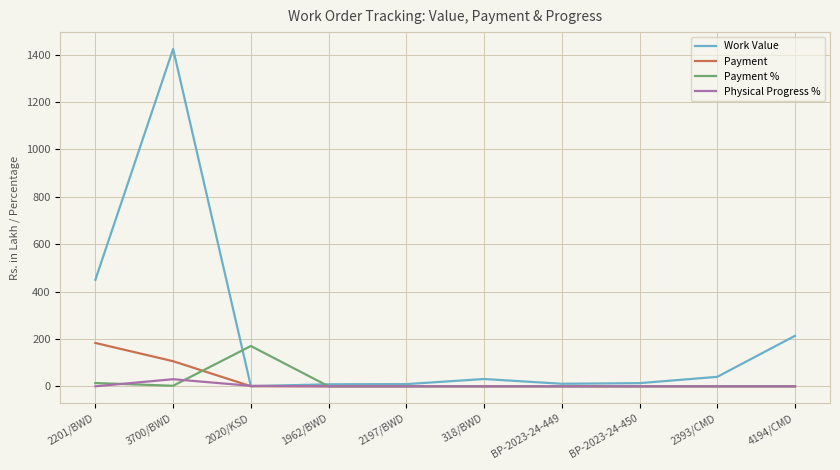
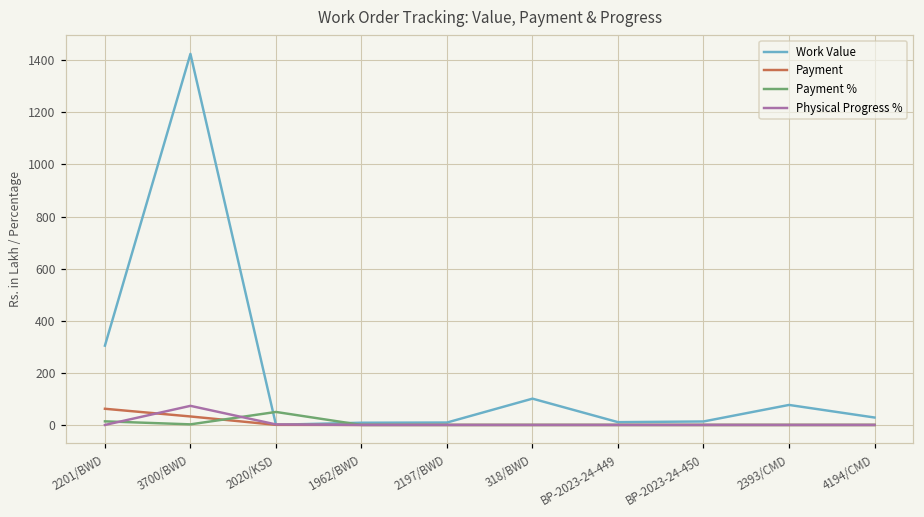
Work Value, 2201/BWD: 450 -> 300
Payment, 2201/BWD: 180 -> 60
Payment, 3700/BWD: 110 -> 30
Physical Progress %, 3700/BWD: 30 -> 70
Payment %, 2020/KSD: 170 -> 50
Work Value, 318/BWD: 30 -> 100
Work Value, 2393/CMD: 40 -> 80
Work Value, 4194/CMD: 210 -> 30
